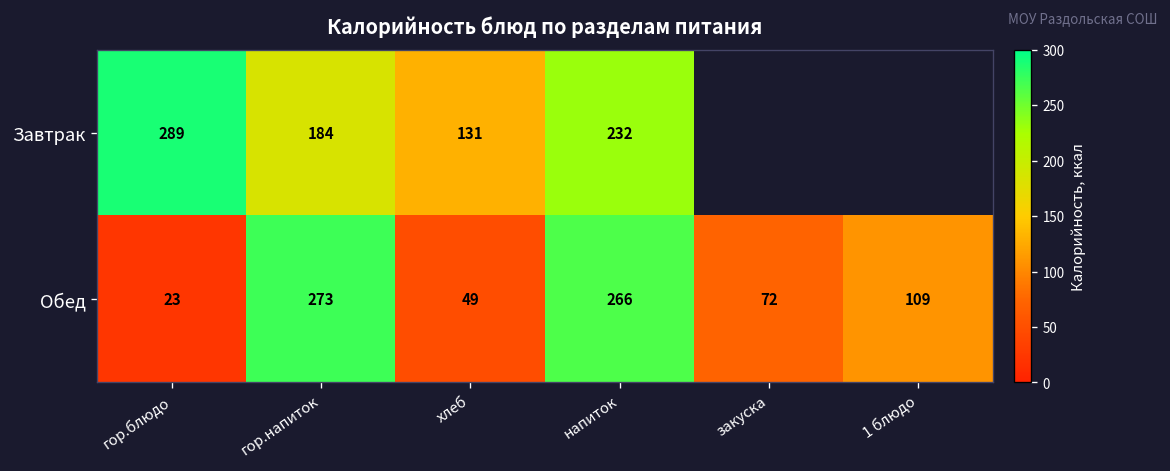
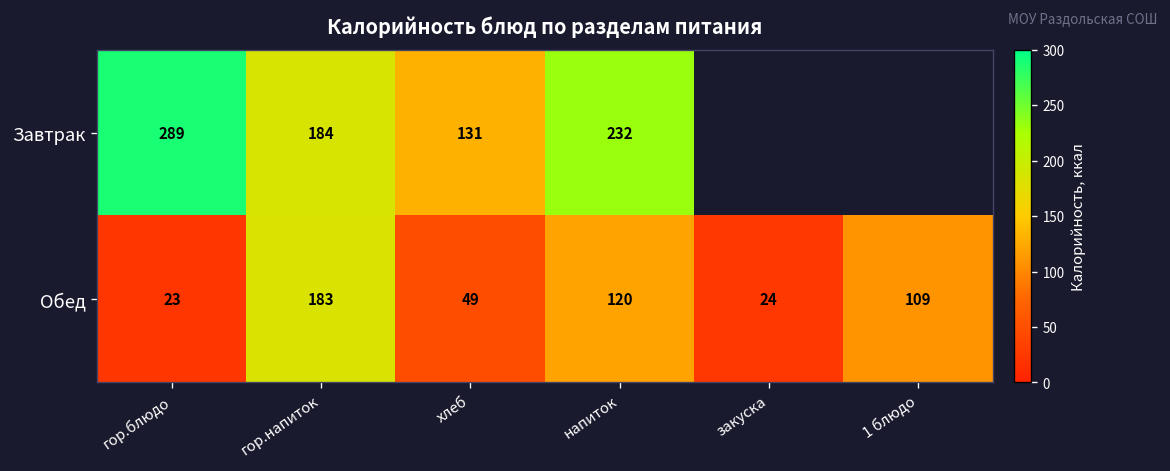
Обед, гор.напиток: 273 -> 183
Обед, напиток: 266 -> 120
Обед, закуска: 72 -> 24
